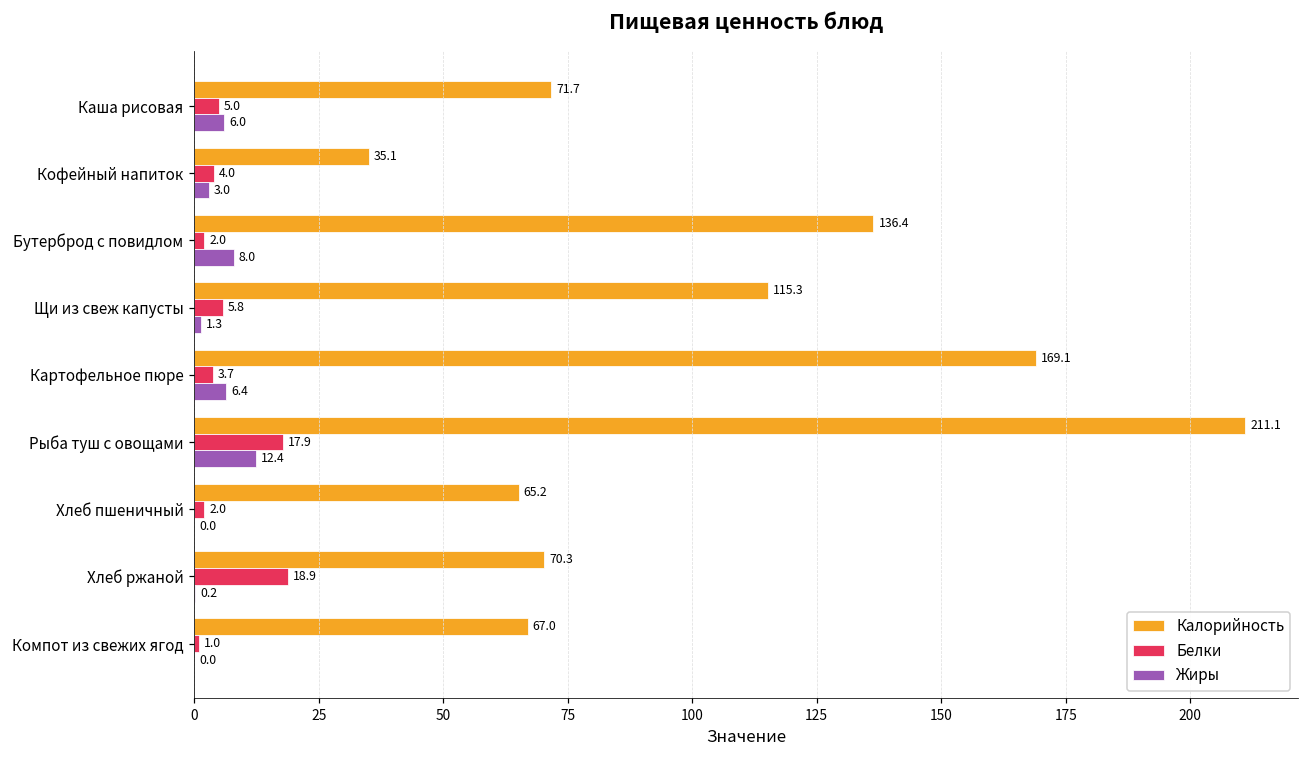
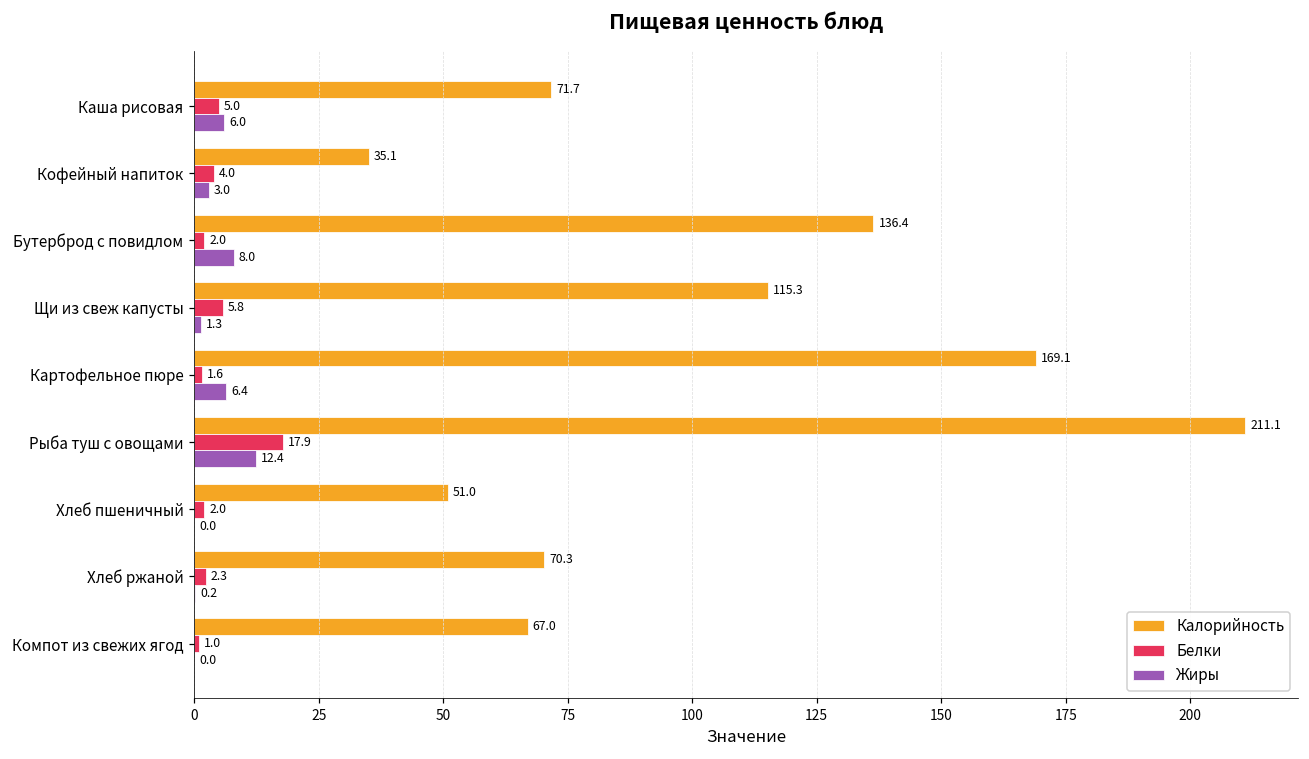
Белки, Картофельное пюре: 3.7 -> 1.6
Калорийность, Хлеб пшеничный: 65.2 -> 51.0
Белки, Хлеб ржаной: 18.9 -> 2.3
